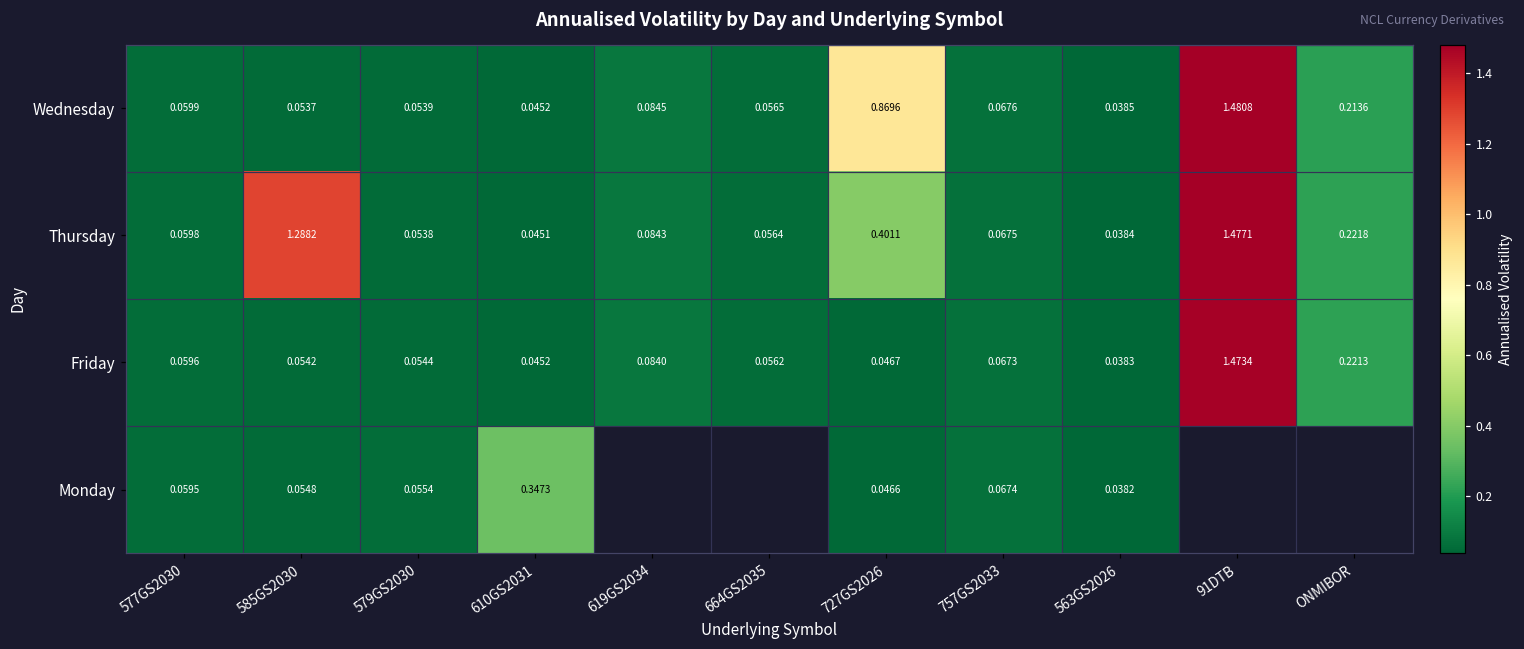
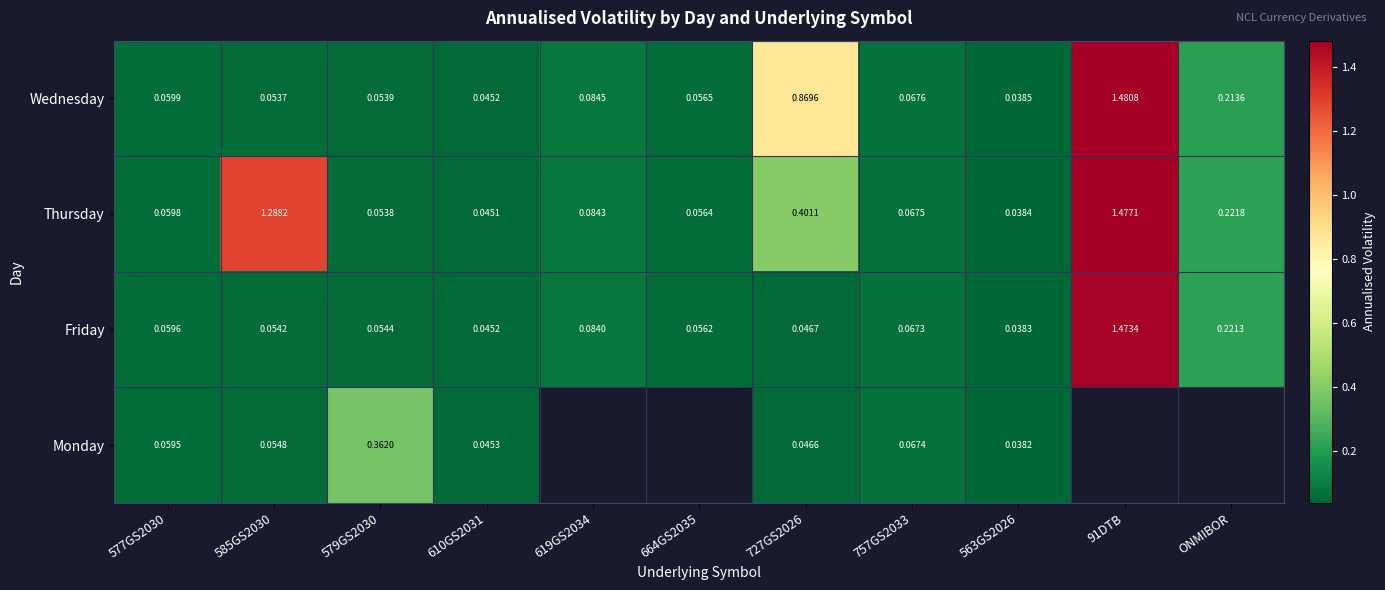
Monday, 579GS2030: 0.0554 -> 0.3620
Monday, 610GS2031: 0.3473 -> 0.0453
